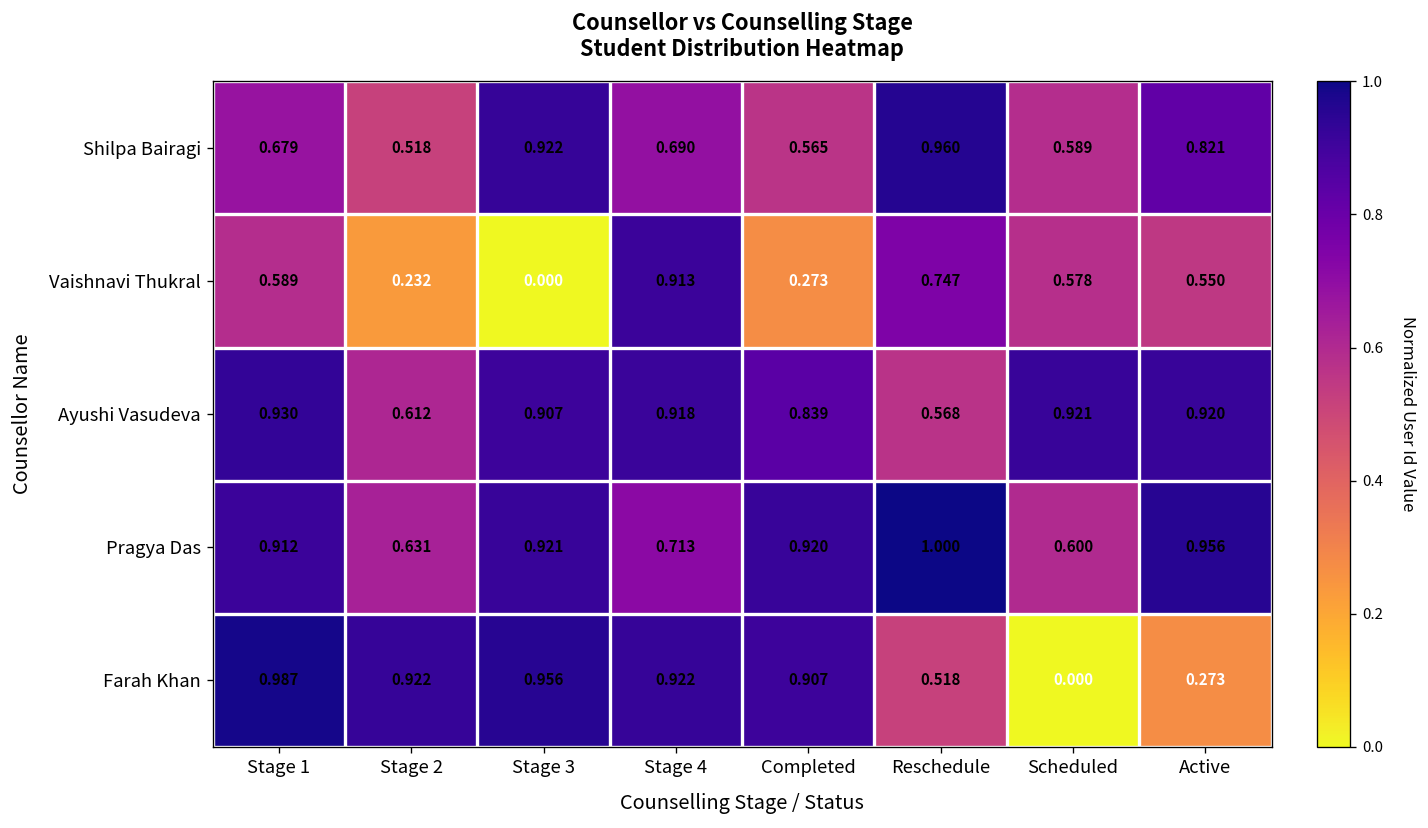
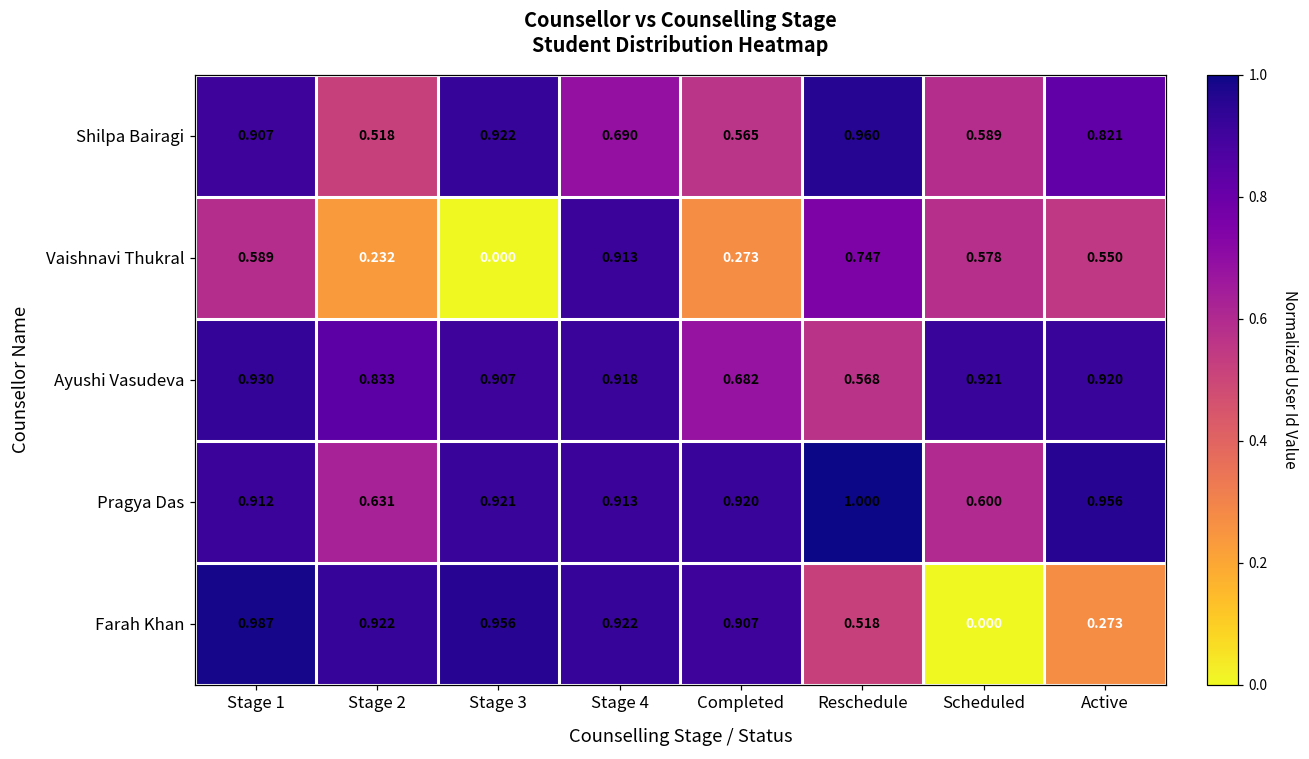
Shilpa Bairagi, Stage 1: 0.679 -> 0.907
Ayushi Vasudeva, Stage 2: 0.612 -> 0.833
Ayushi Vasudeva, Completed: 0.839 -> 0.682
Pragya Das, Stage 4: 0.713 -> 0.913
